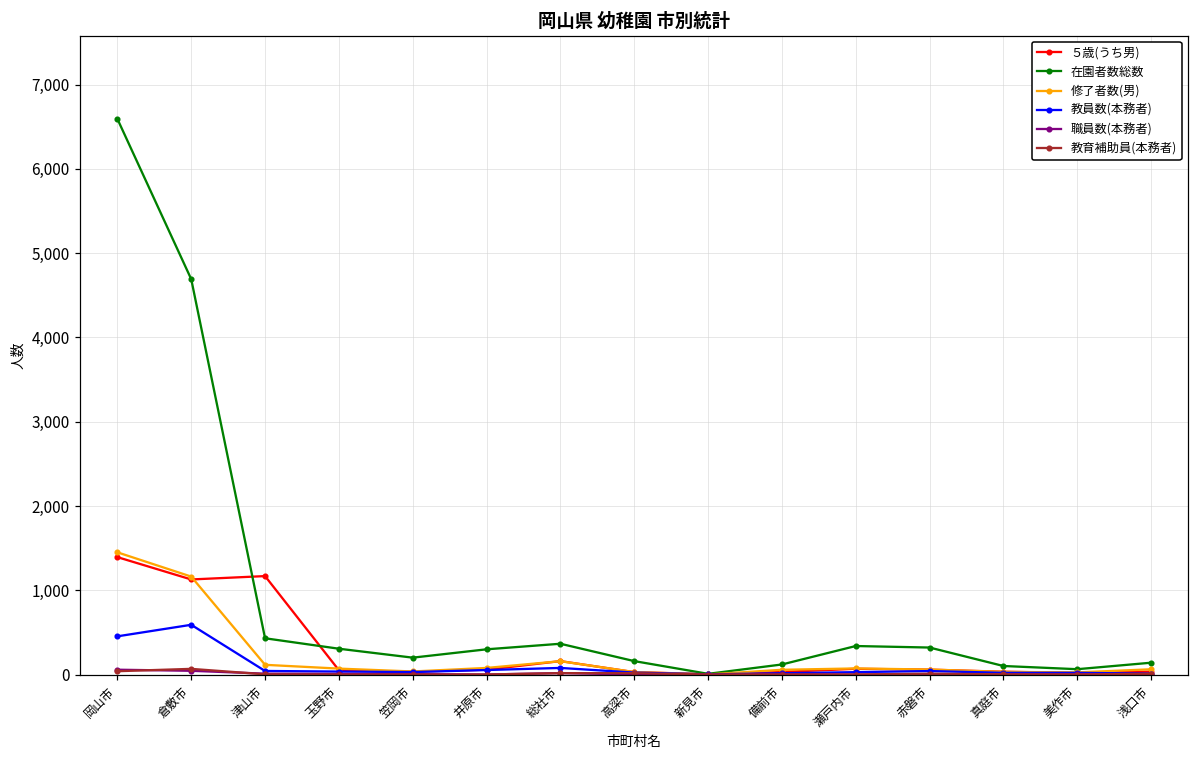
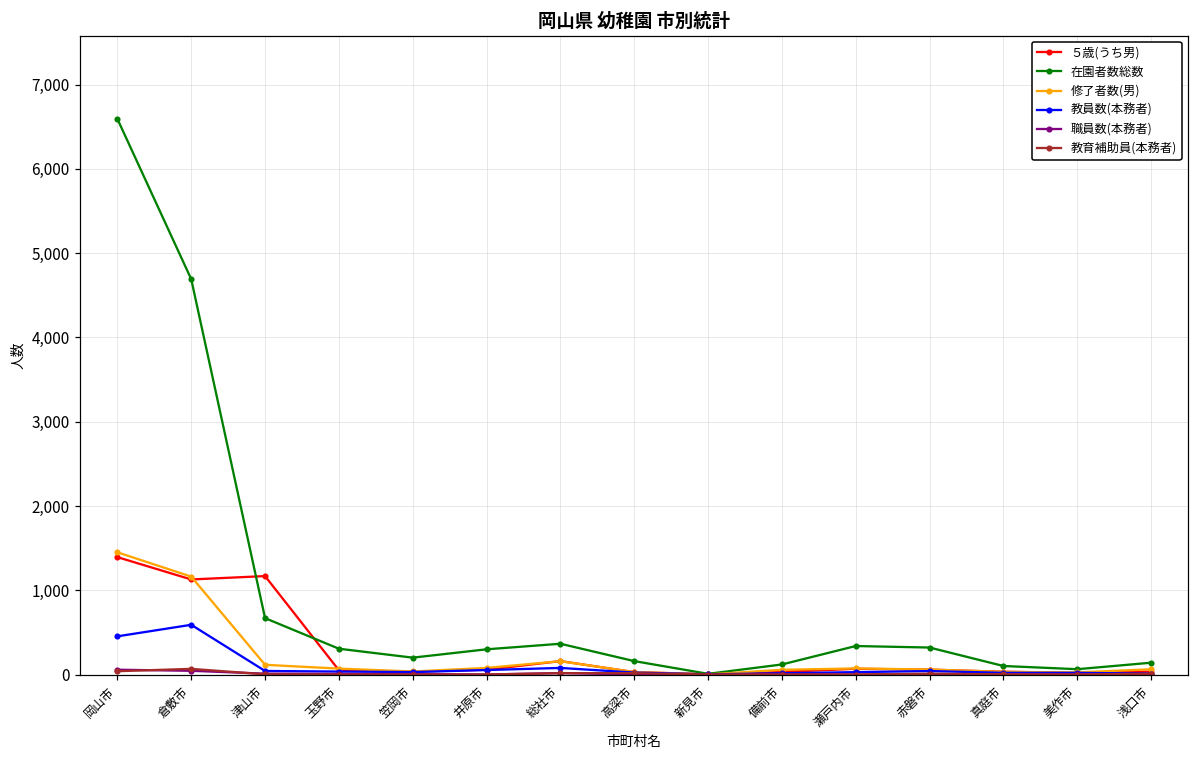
在園者数総数, 津山市: 400 -> 700
